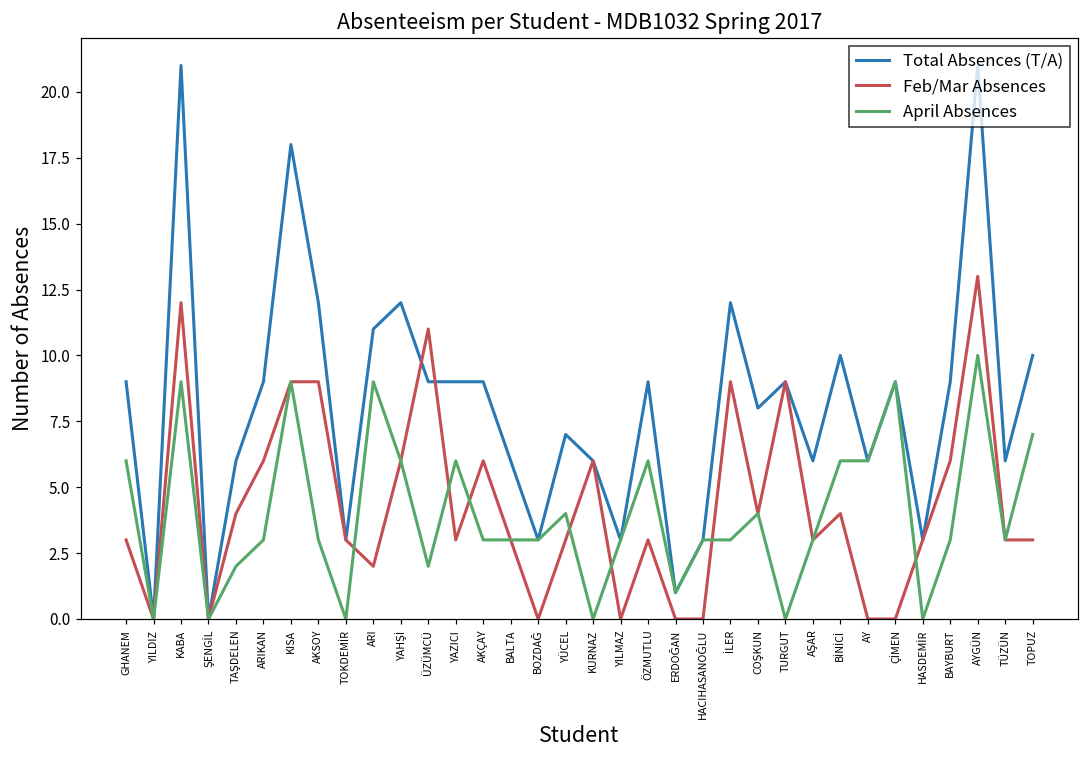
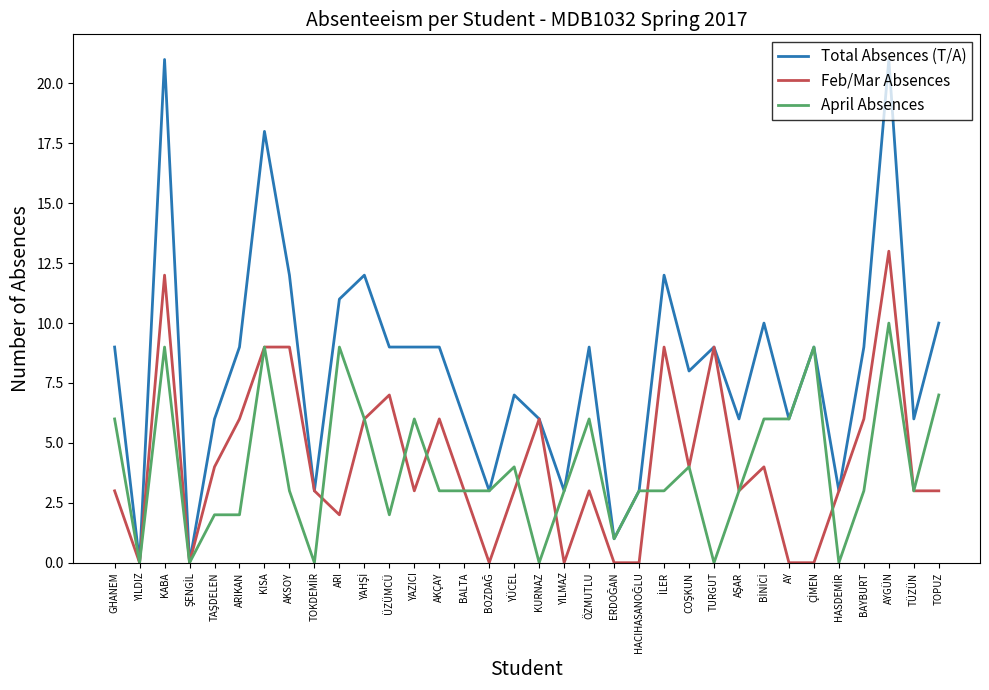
April Absences, ARIKAN: 3 -> 2
Feb/Mar Absences, ÜZÜMCÜ: 11 -> 7
